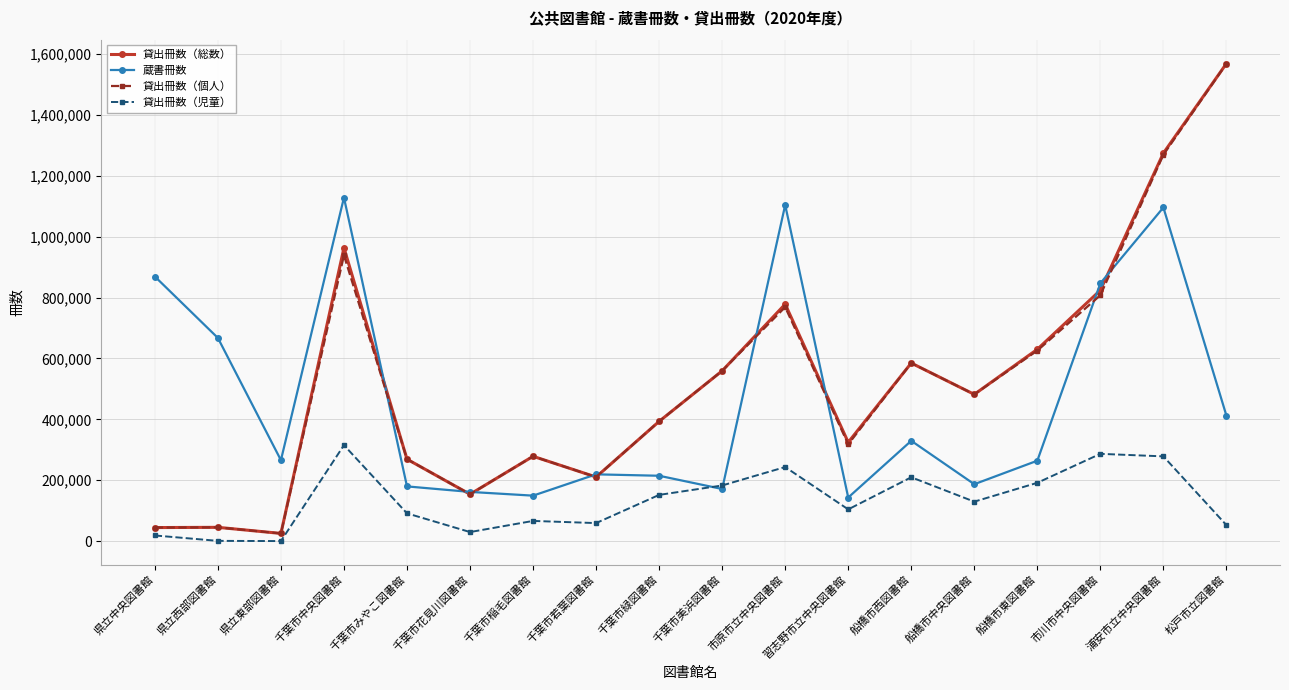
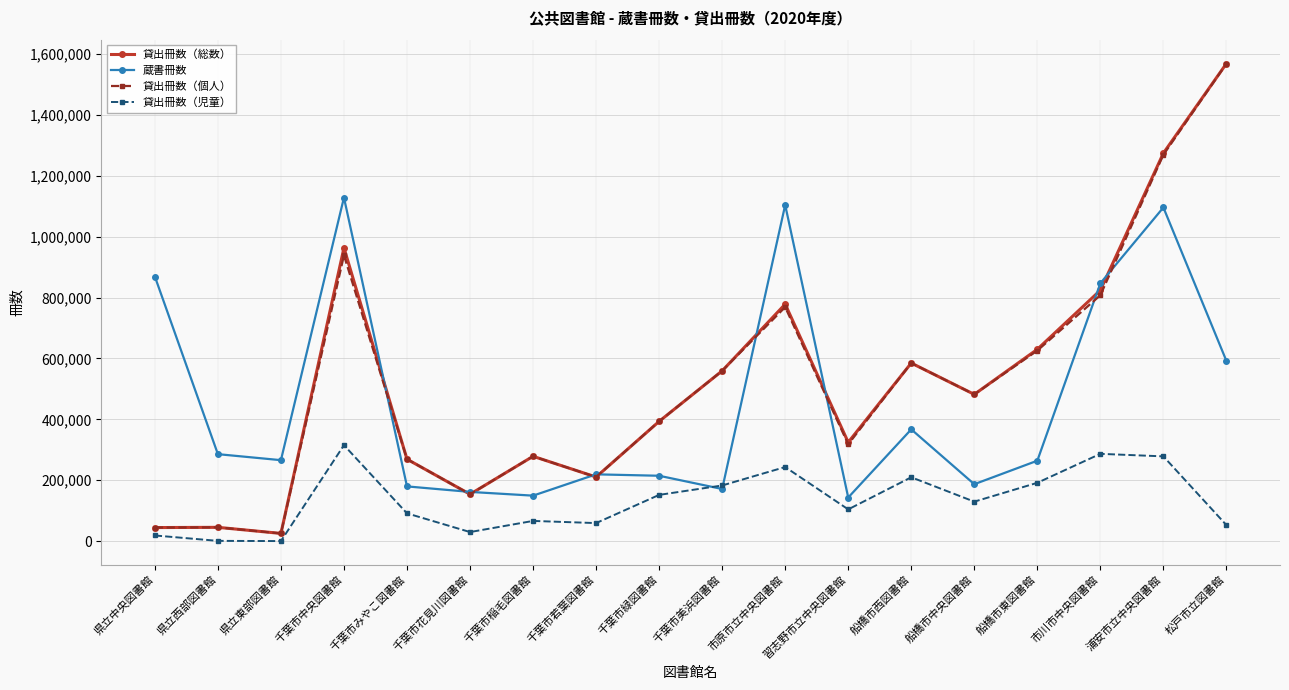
蔵書冊数, 県立西部図書館: 670,000 -> 290,000
蔵書冊数, 船橋市西図書館: 330,000 -> 370,000
蔵書冊数, 松戸市立図書館: 410,000 -> 590,000
